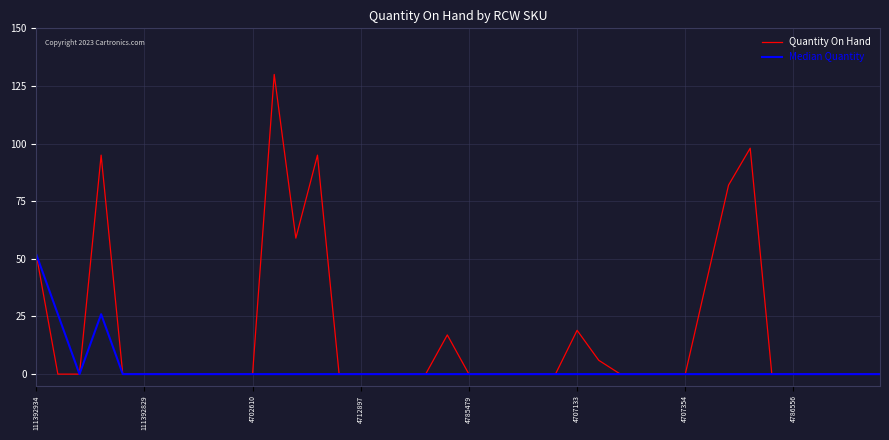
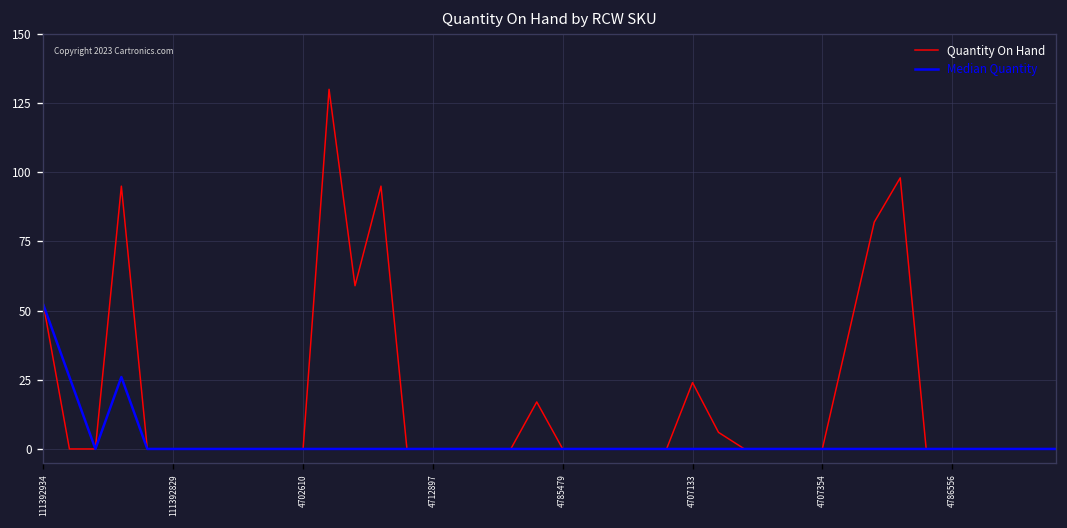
Quantity On Hand, 4707133: 19 -> 24
